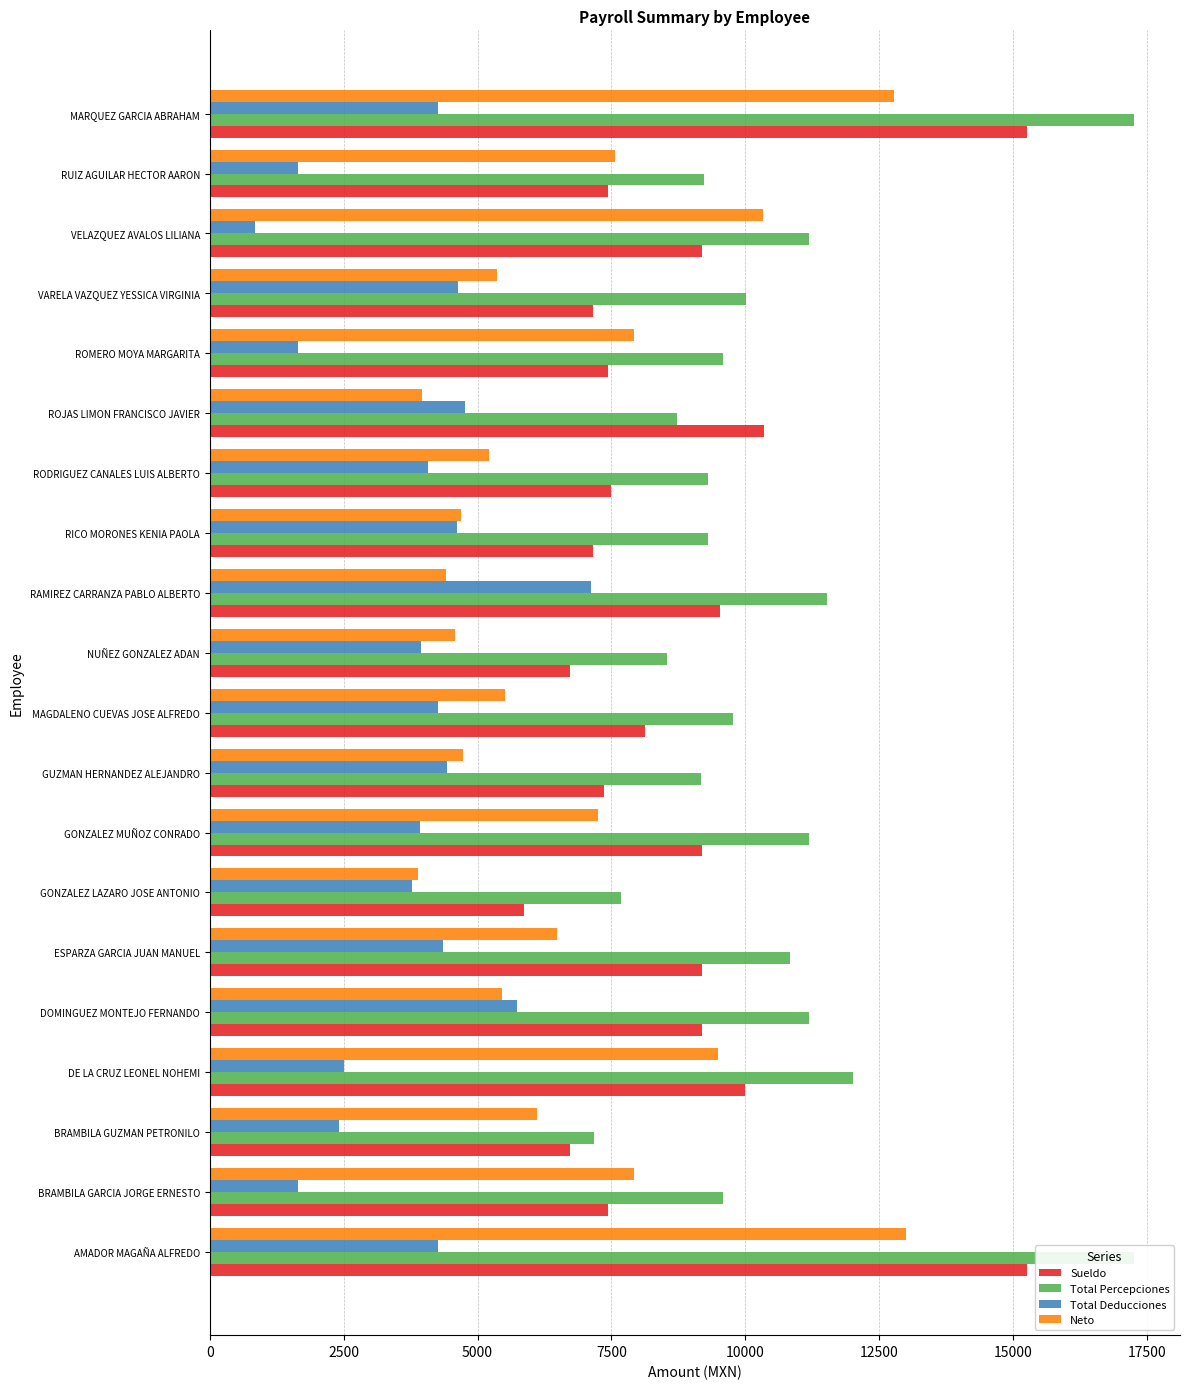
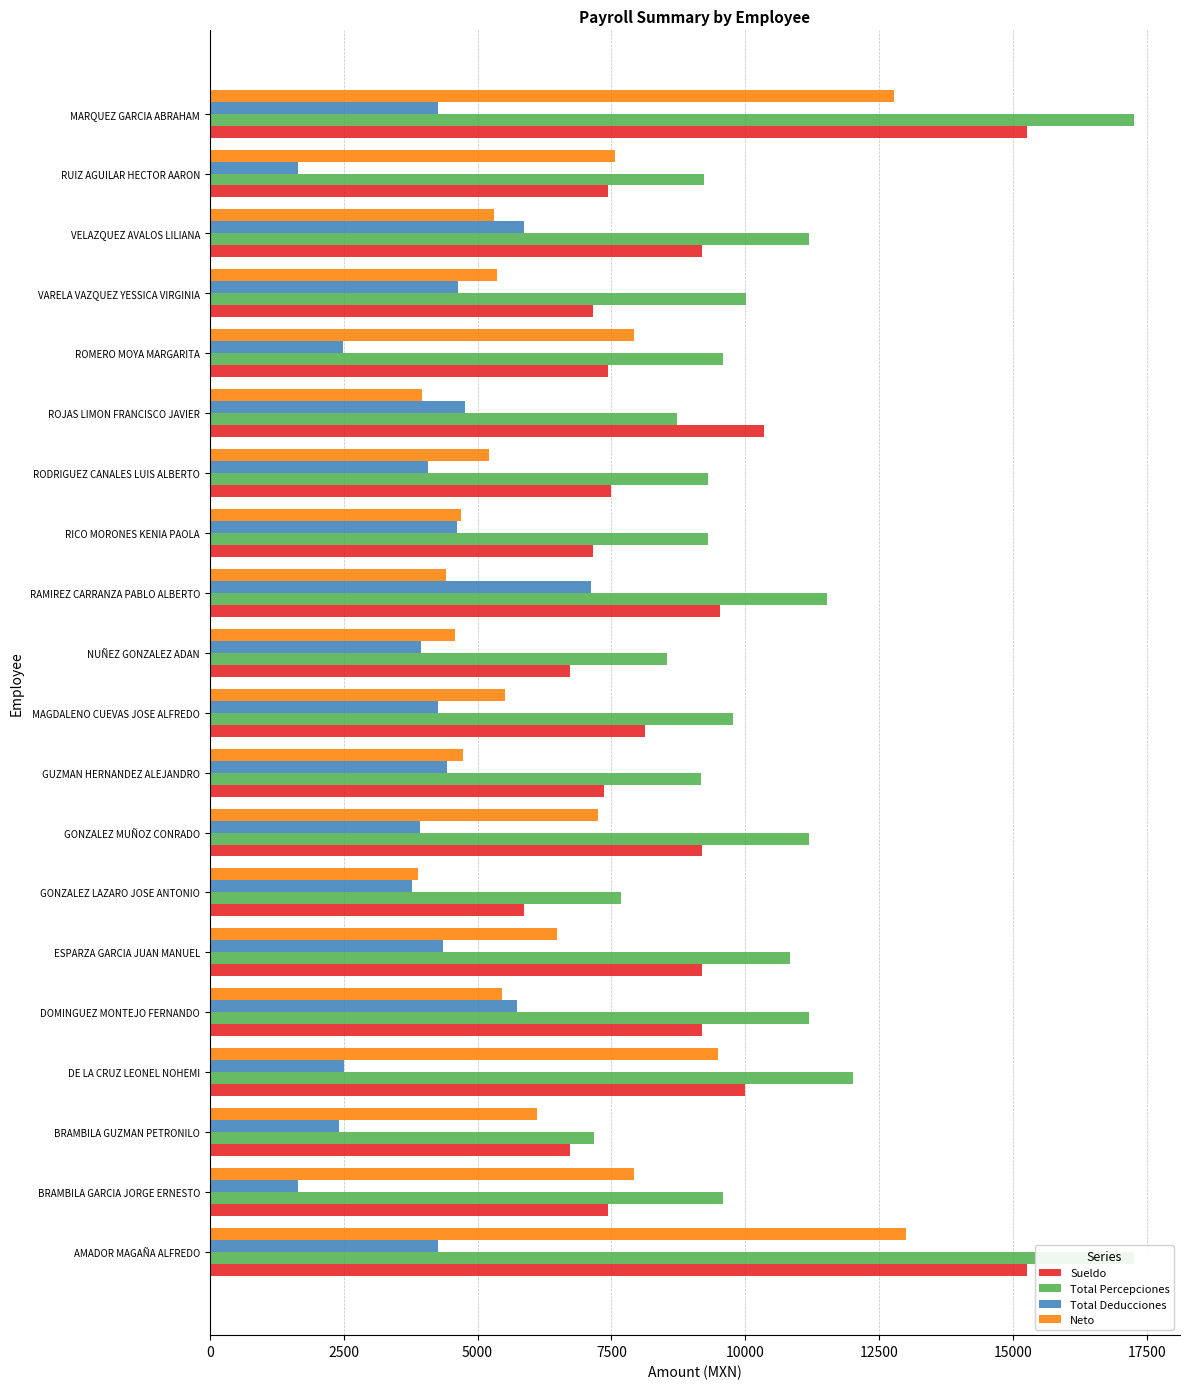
Neto, VELAZQUEZ AVALOS LILIANA: 10300 -> 5300
Total Deducciones, VELAZQUEZ AVALOS LILIANA: 900 -> 5900
Total Deducciones, ROMERO MOYA MARGARITA: 1700 -> 2500
